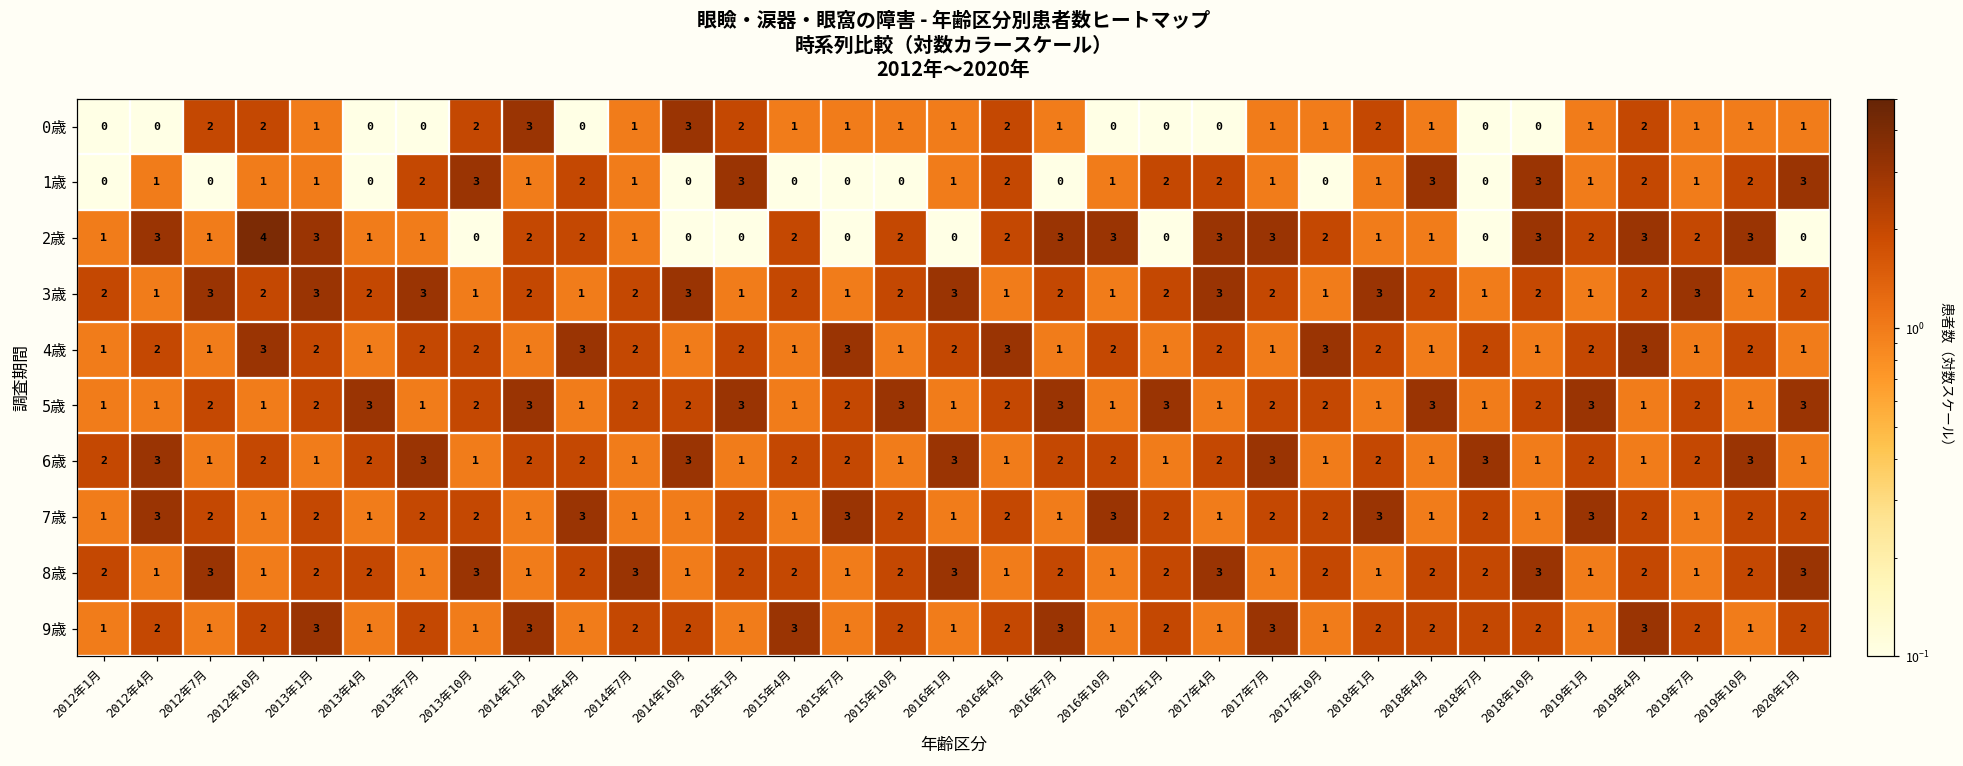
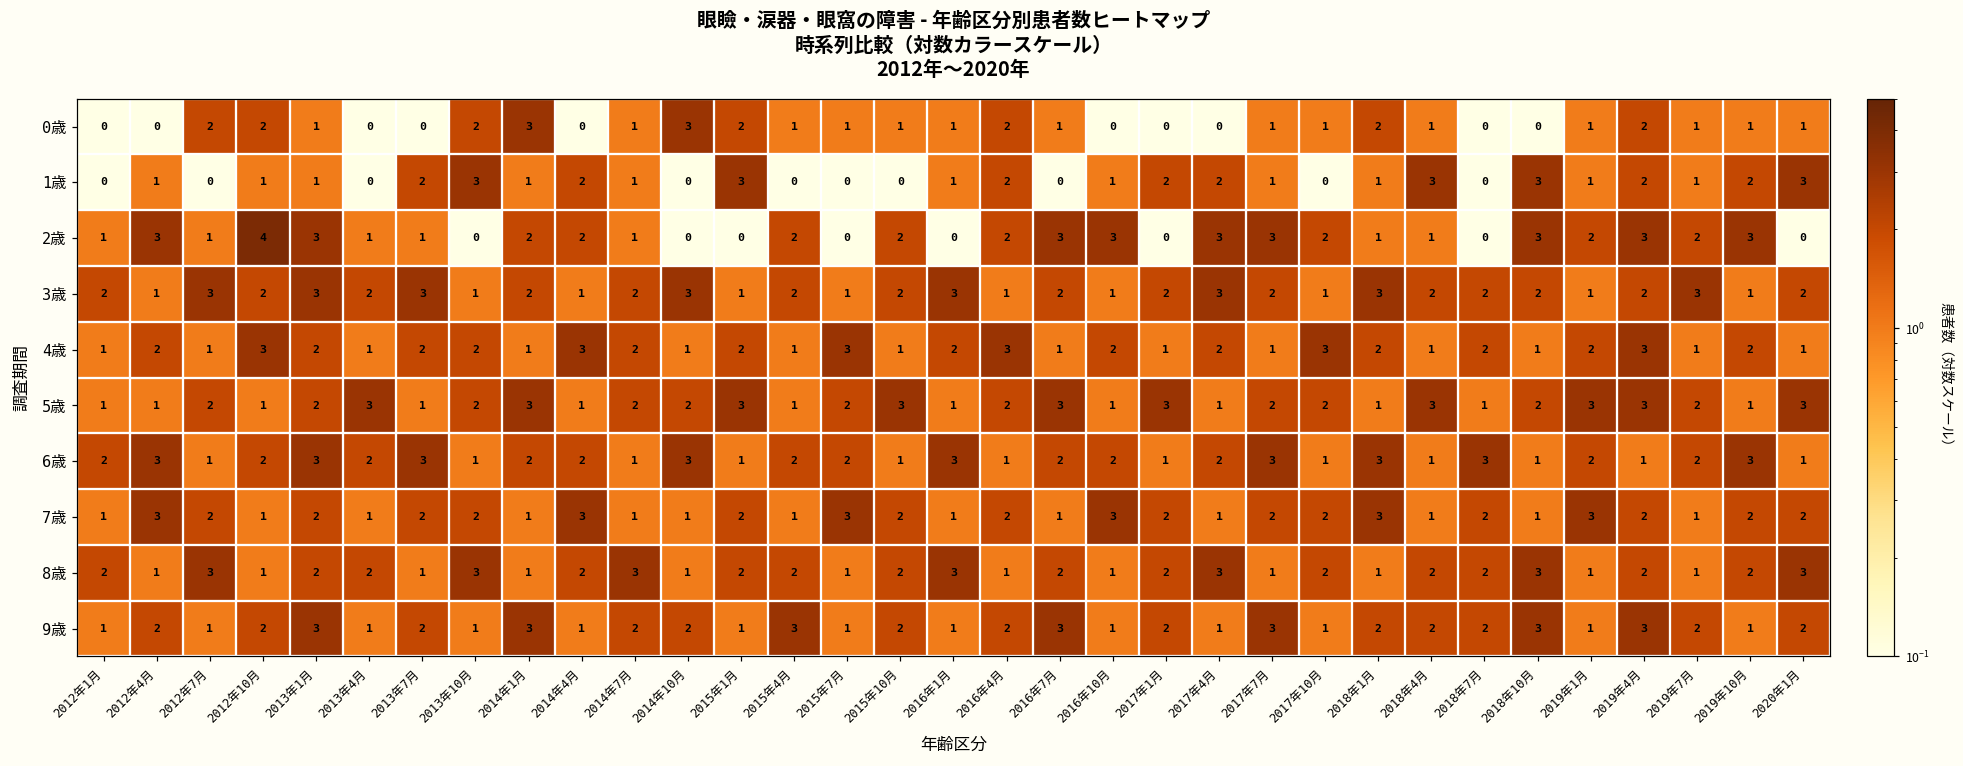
3歳, 2018年7月: 1 -> 2
5歳, 2019年4月: 1 -> 3
6歳, 2013年1月: 1 -> 3
6歳, 2018年1月: 2 -> 3
9歳, 2018年10月: 2 -> 3
